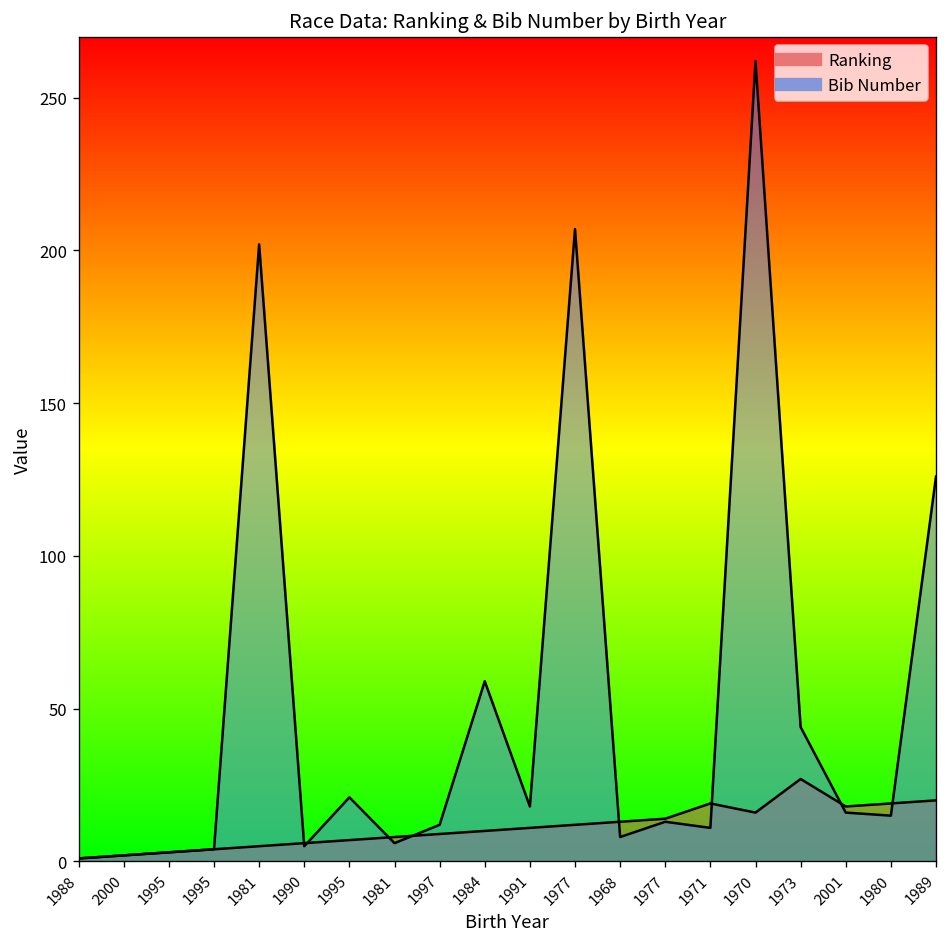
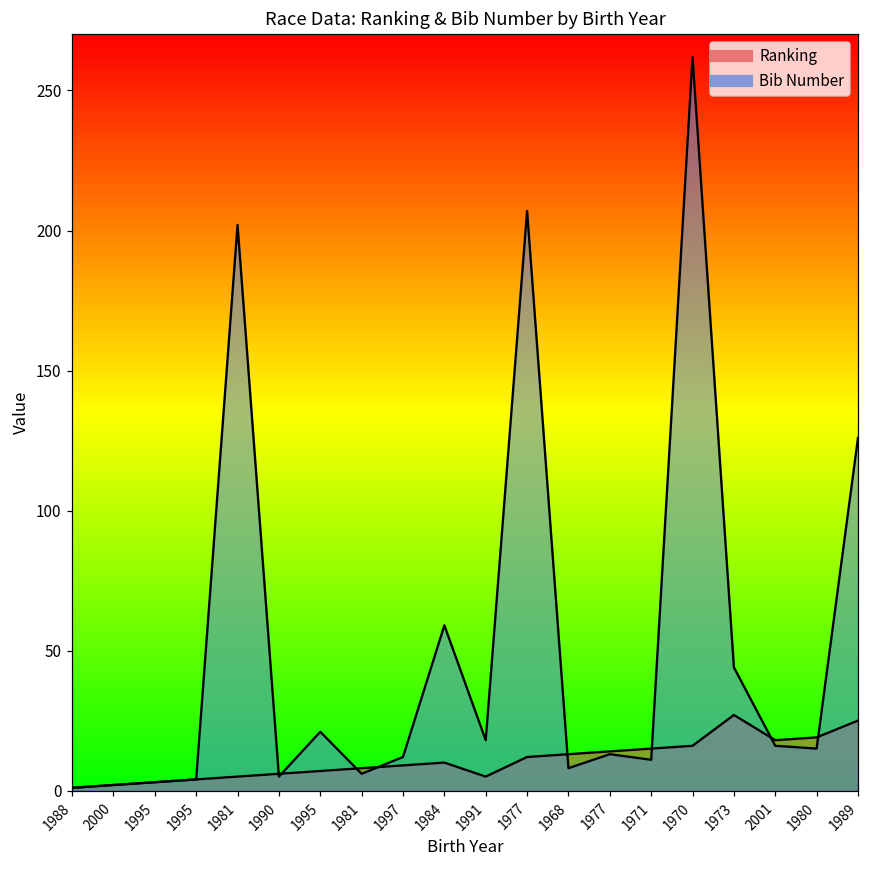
Ranking, 1991: 11 -> 5
Ranking, 1971: 19 -> 15
Ranking, 1989: 20 -> 25
